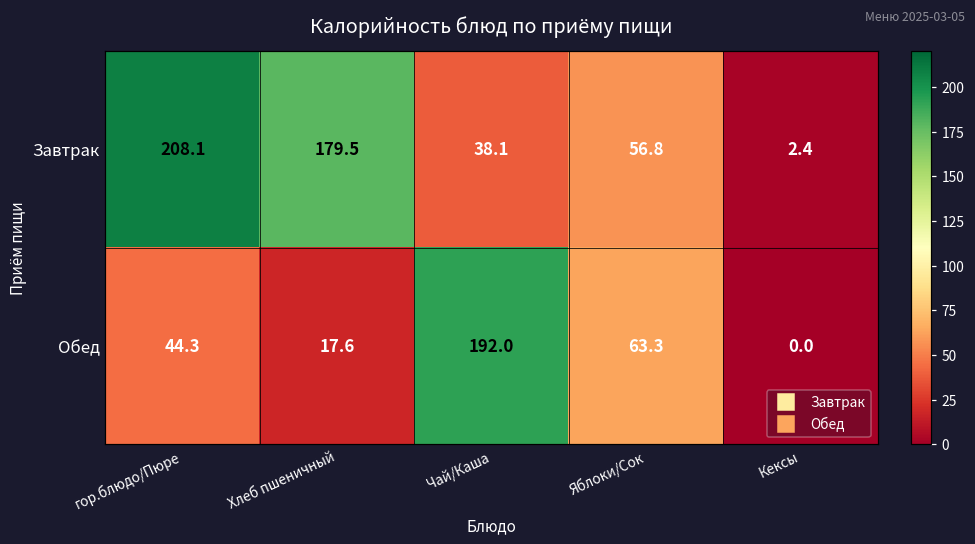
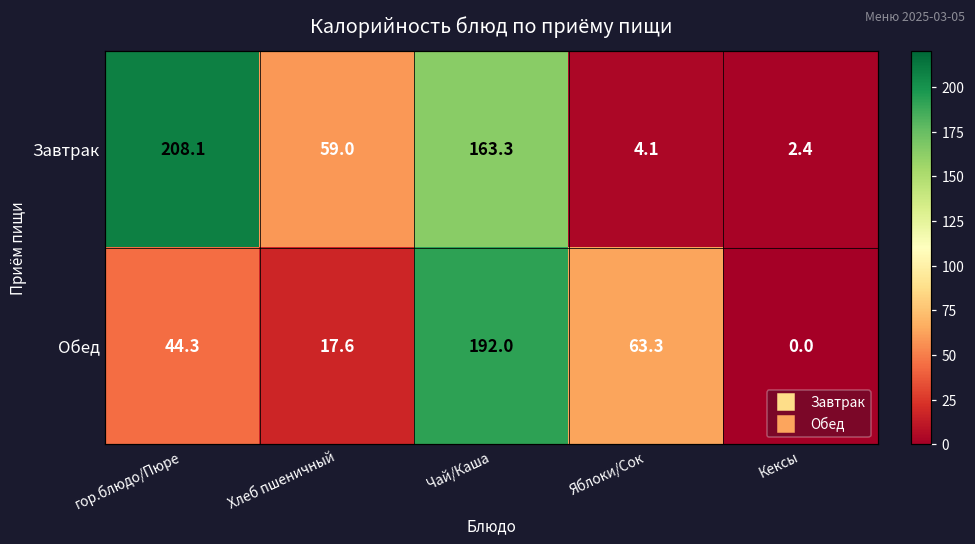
Завтрак, Хлеб пшеничный: 179.5 -> 59.0
Завтрак, Чай/Каша: 38.1 -> 163.3
Завтрак, Яблоки/Сок: 56.8 -> 4.1
